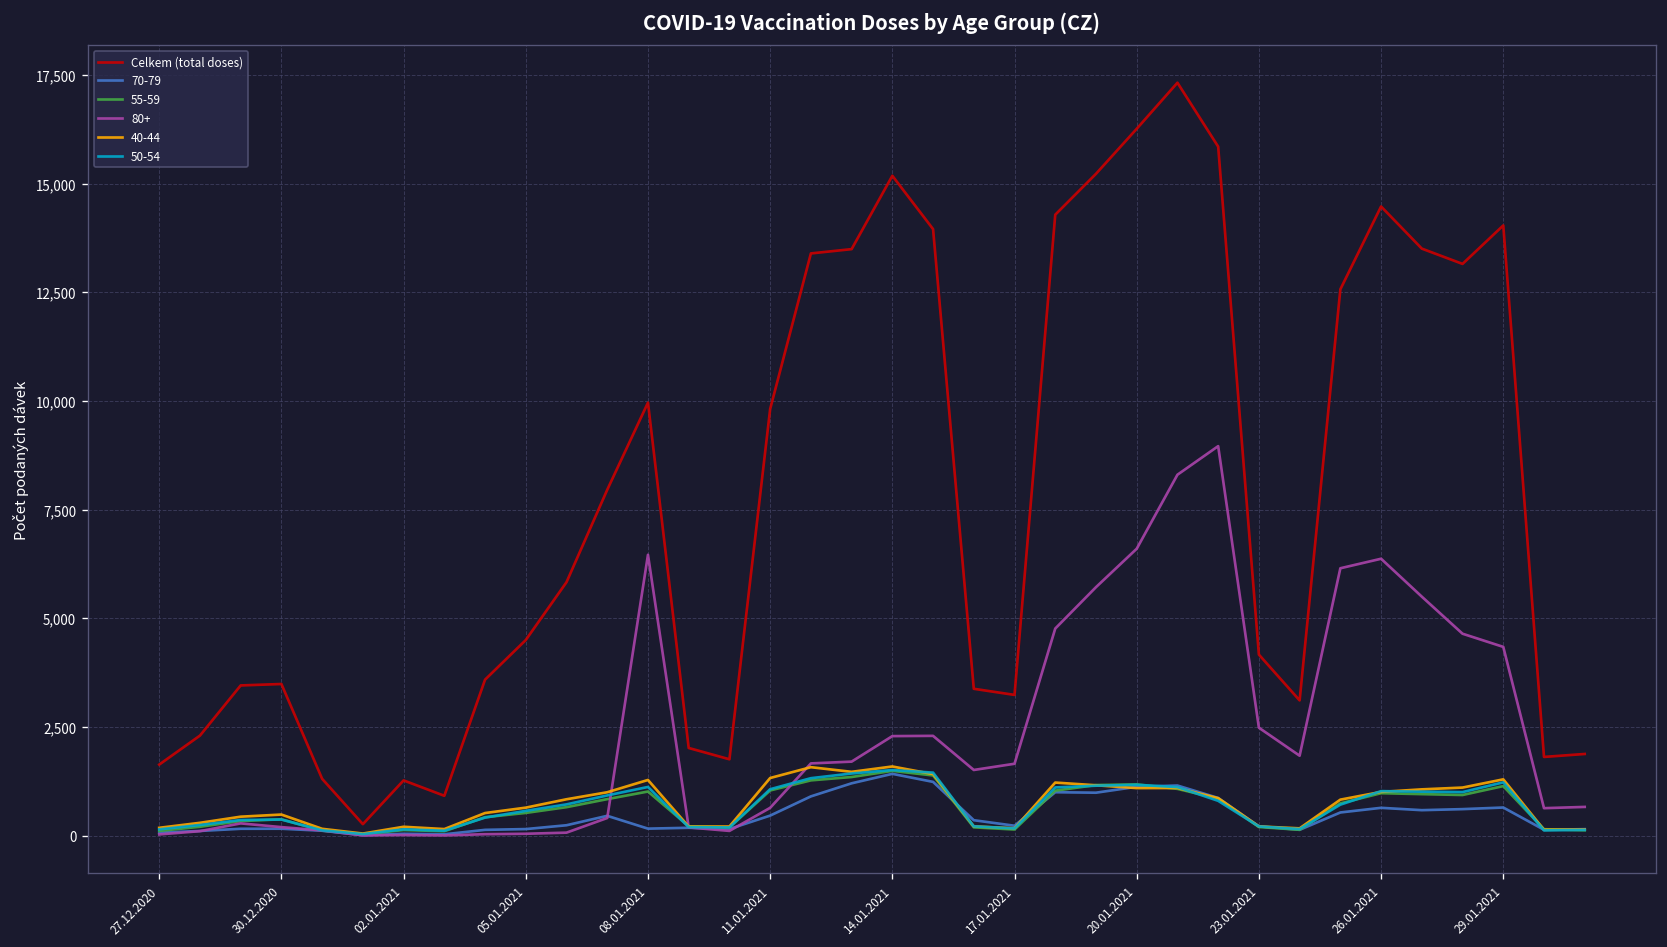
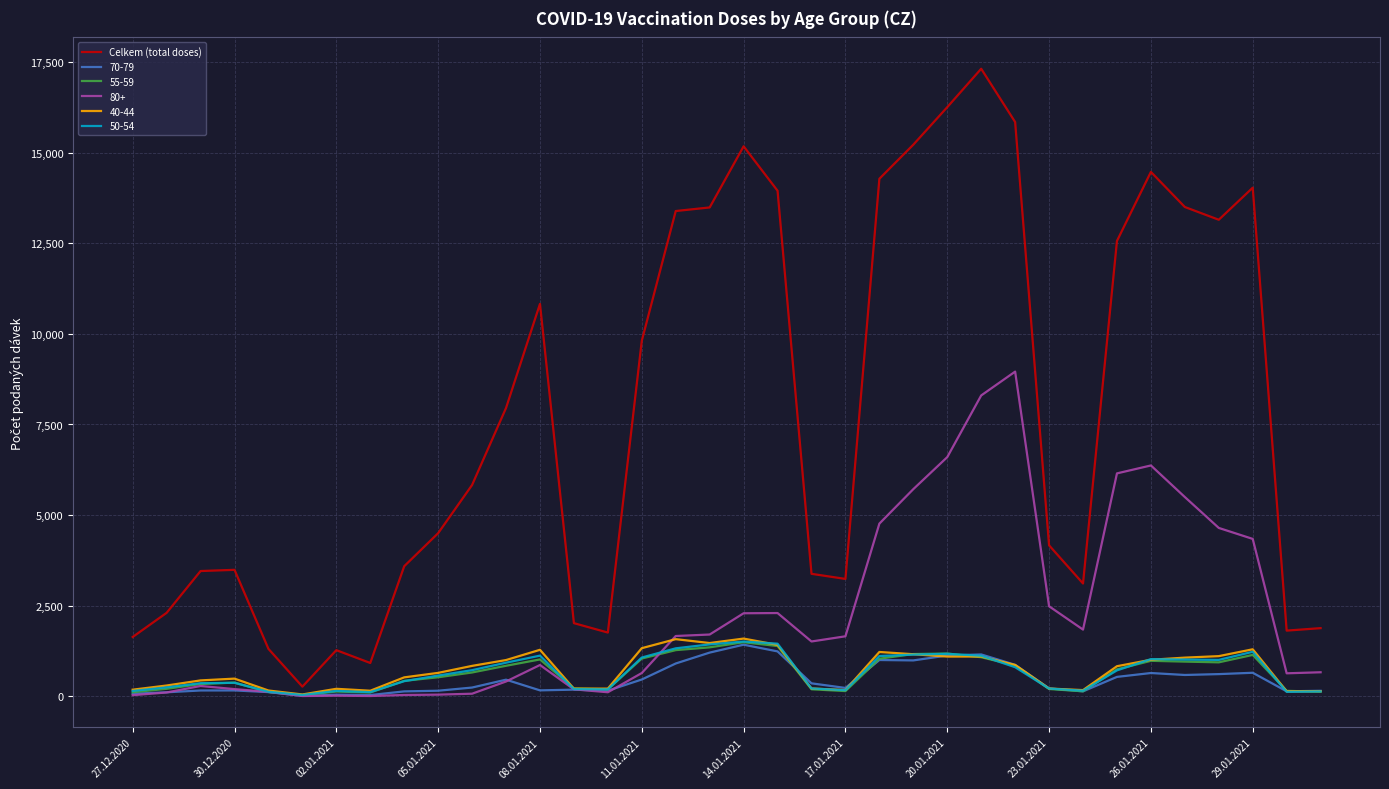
Celkem (total doses), 08.01.2021: 10,000 -> 10,800
80+, 08.01.2021: 6,500 -> 900
